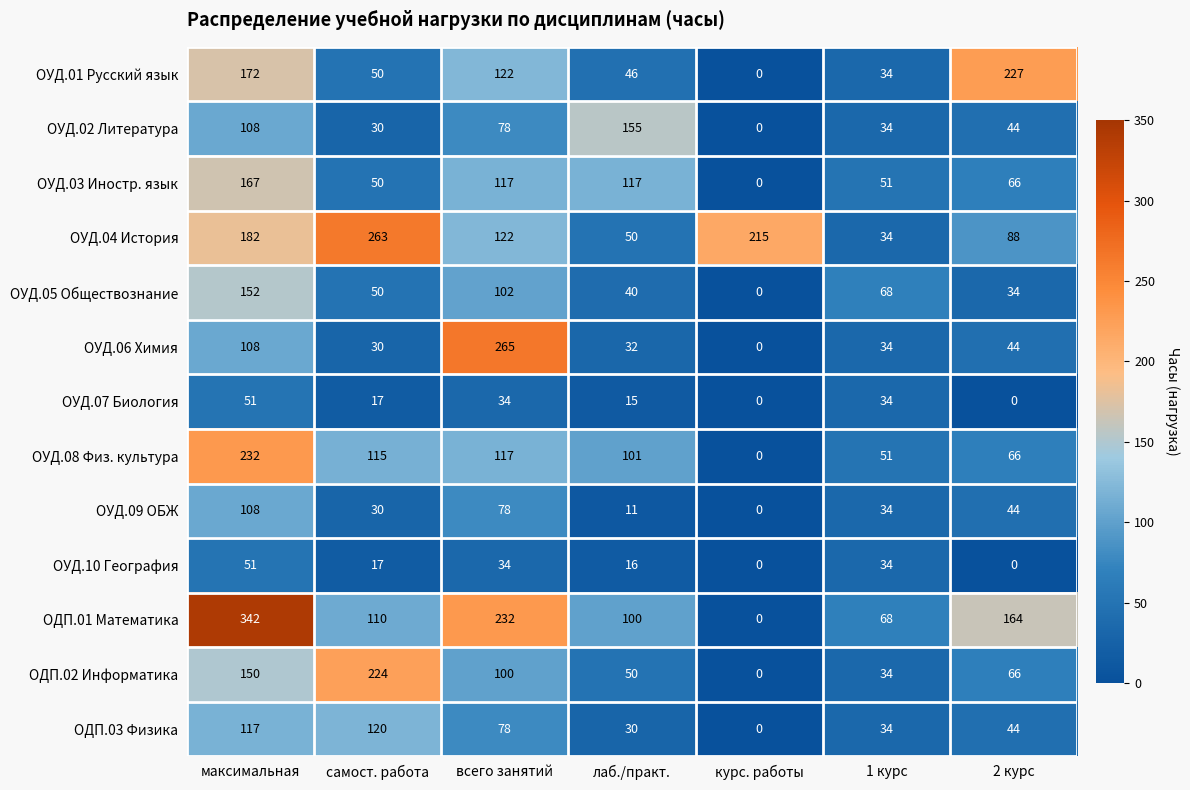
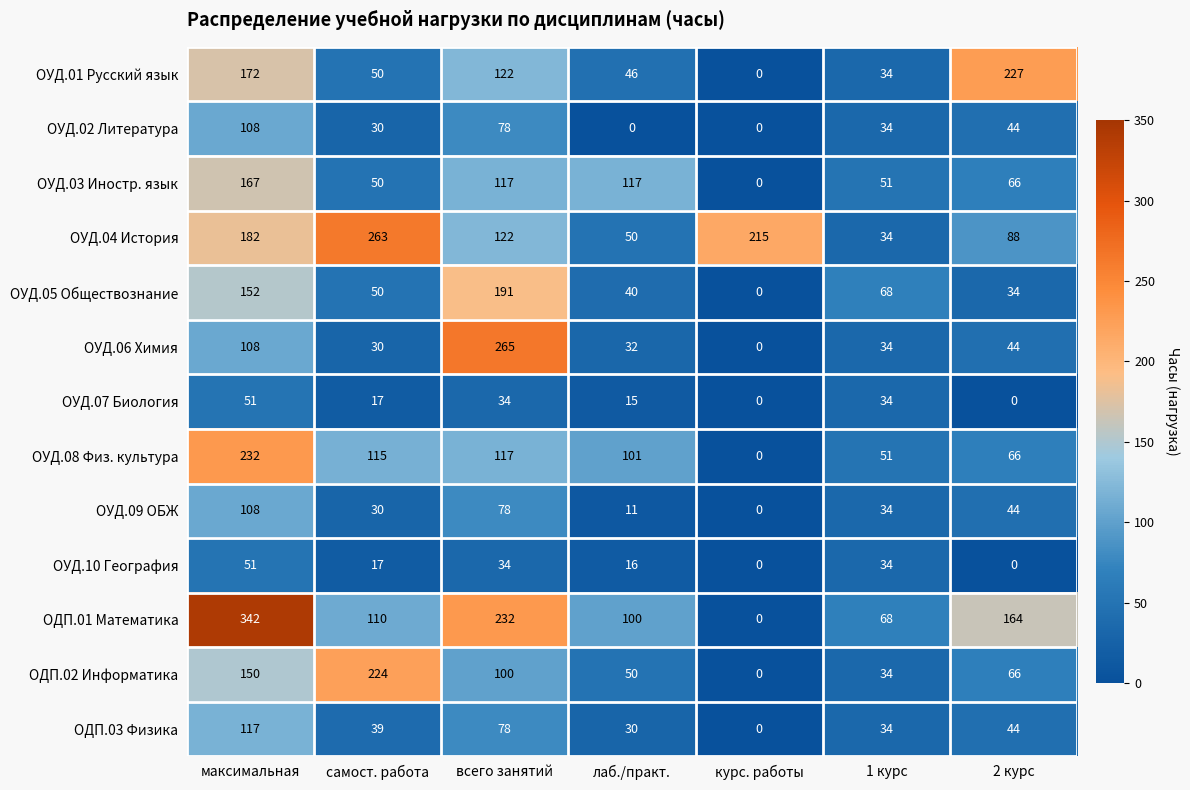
ОУД.02 Литература, лаб./практ.: 155 -> 0
ОУД.05 Обществознание, всего занятий: 102 -> 191
ОДП.03 Физика, самост. работа: 120 -> 39
